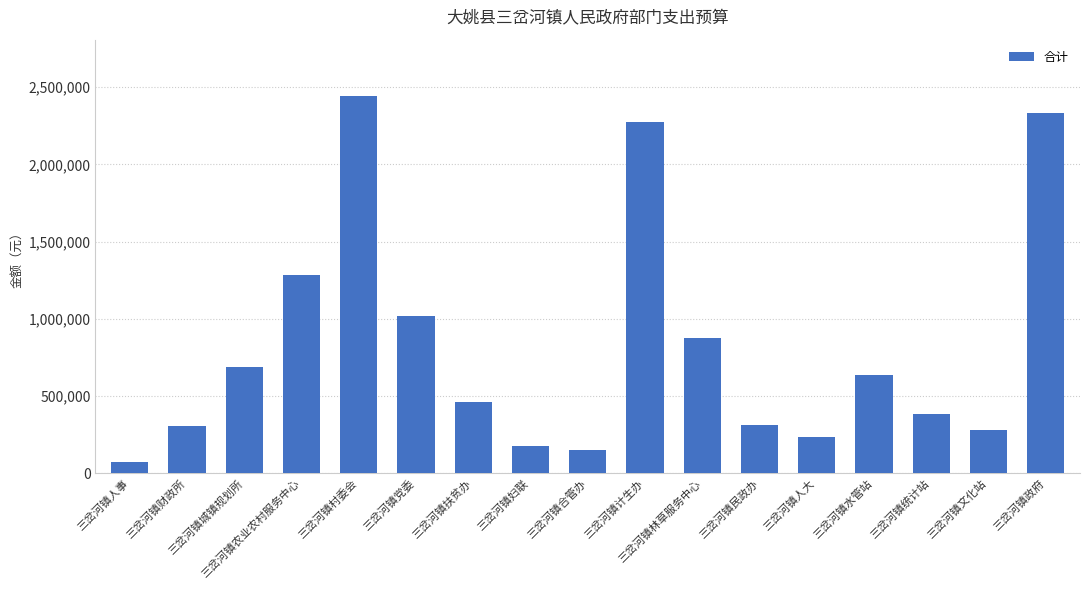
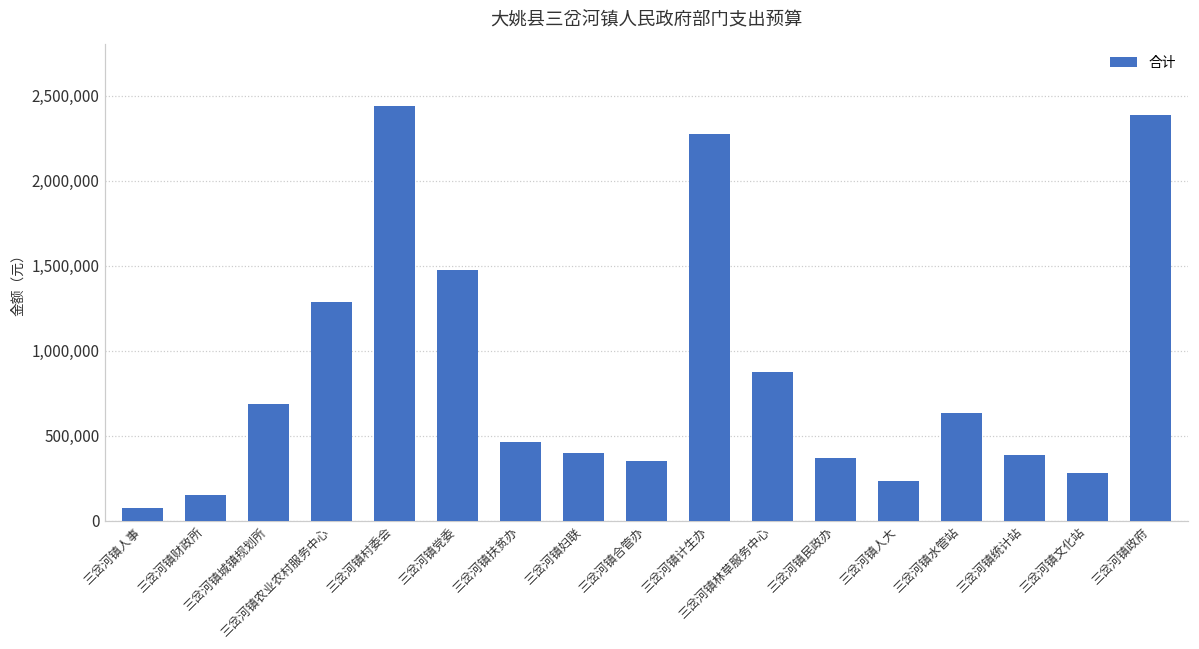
三岔河镇财政所: 310,000 -> 150,000
三岔河镇党委: 1,020,000 -> 1,470,000
三岔河镇妇联: 170,000 -> 400,000
三岔河镇合管办: 150,000 -> 350,000
三岔河镇民政办: 310,000 -> 370,000
三岔河镇政府: 2,340,000 -> 2,390,000
